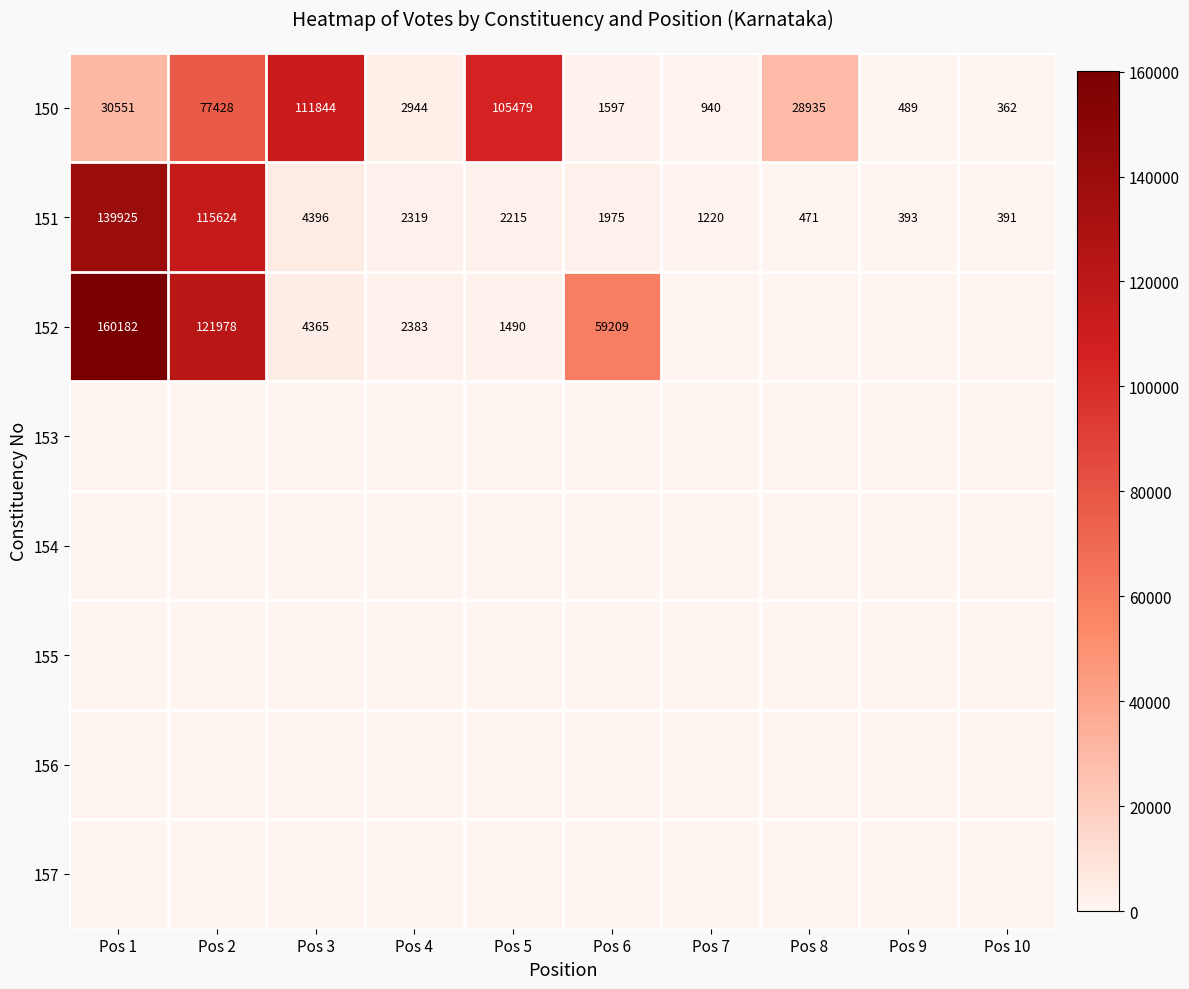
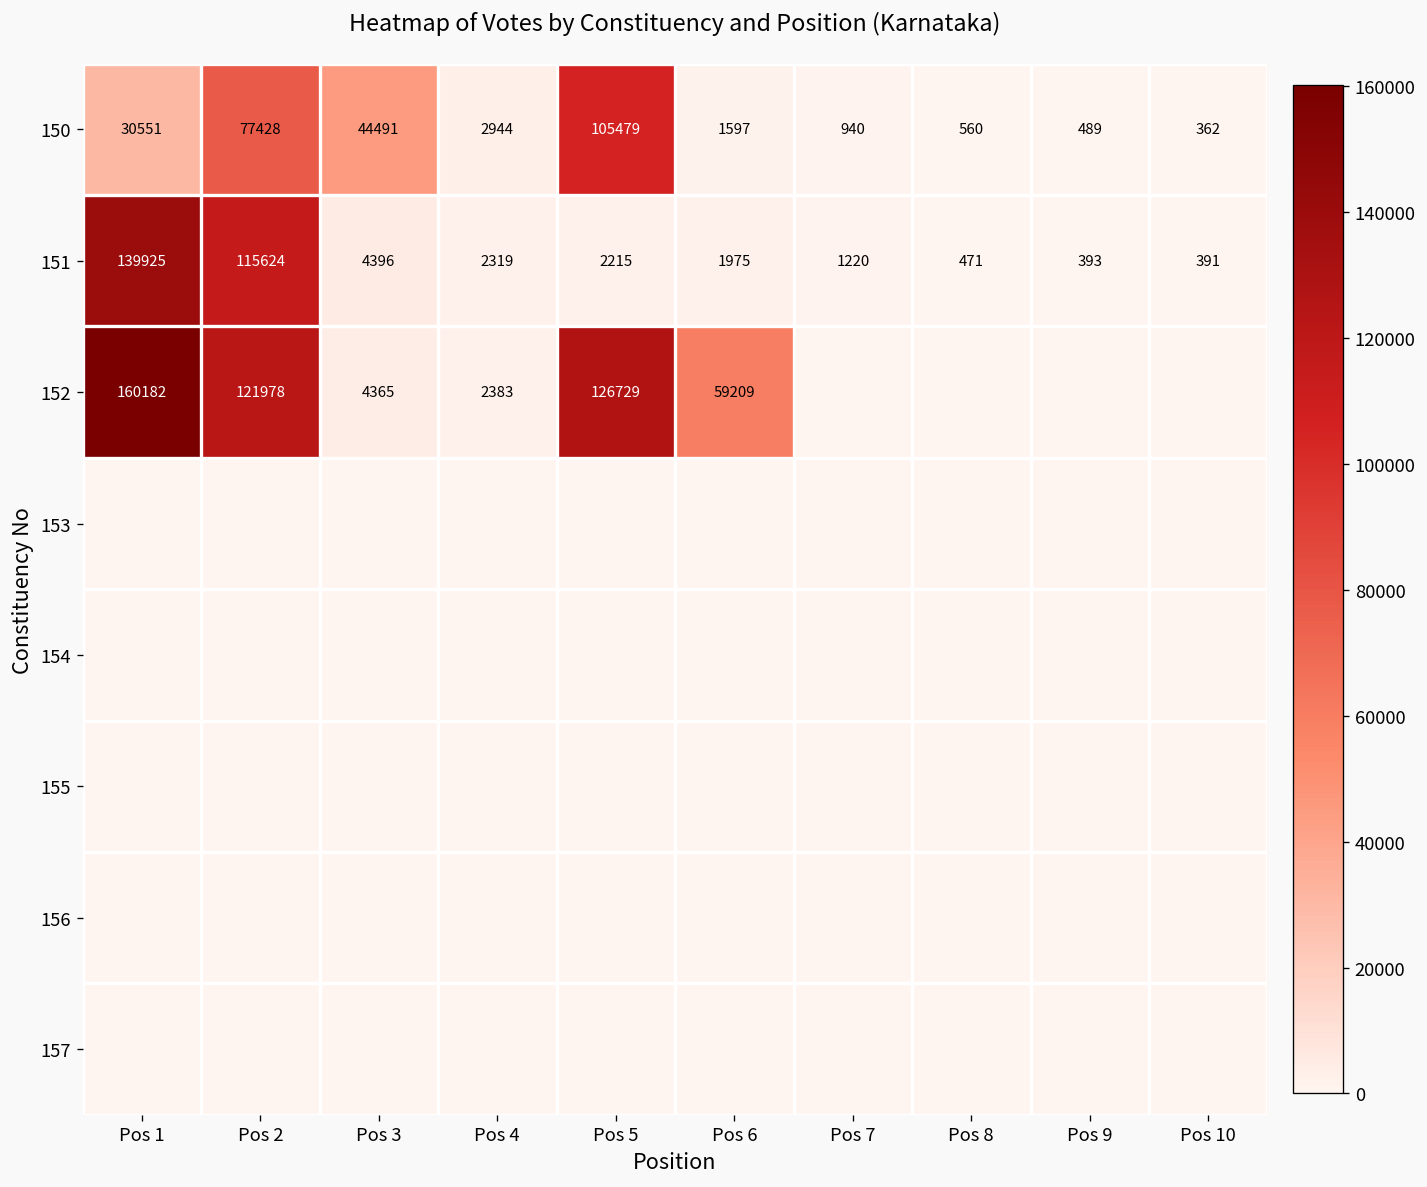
150, Pos 3: 111844 -> 44491
150, Pos 8: 28935 -> 560
152, Pos 5: 1490 -> 126729
